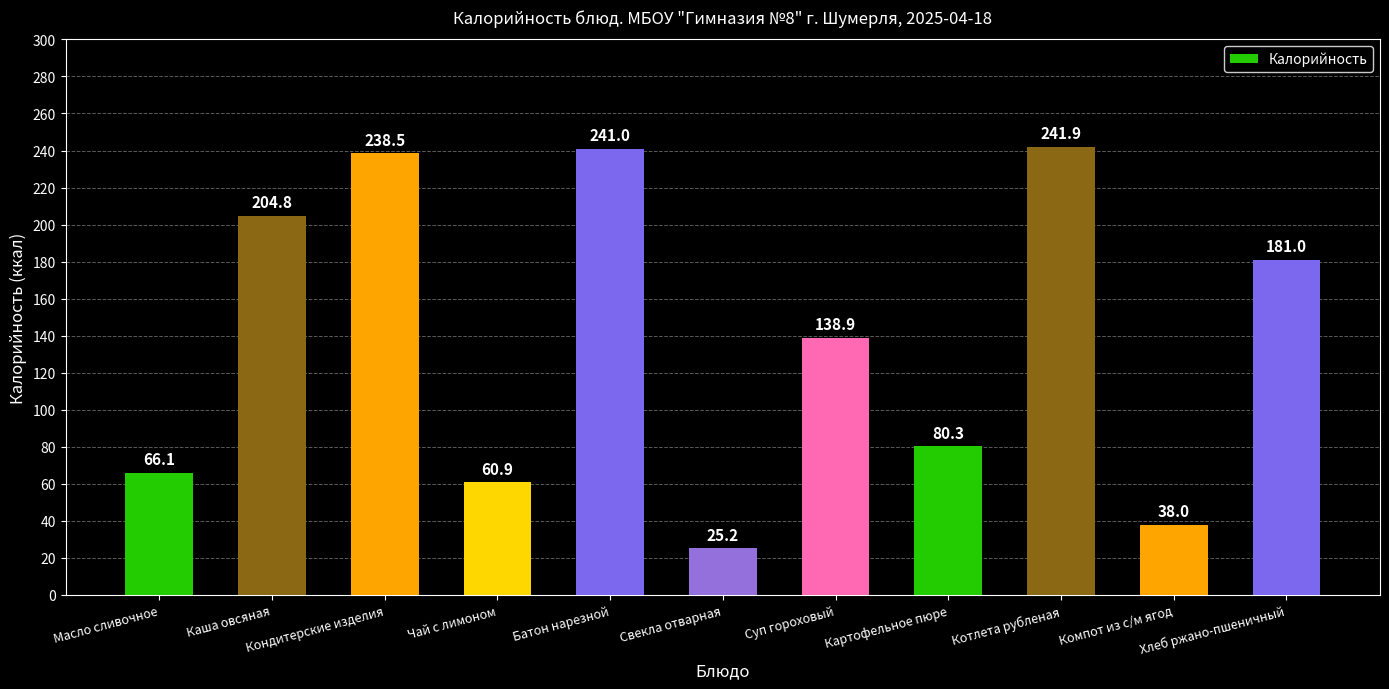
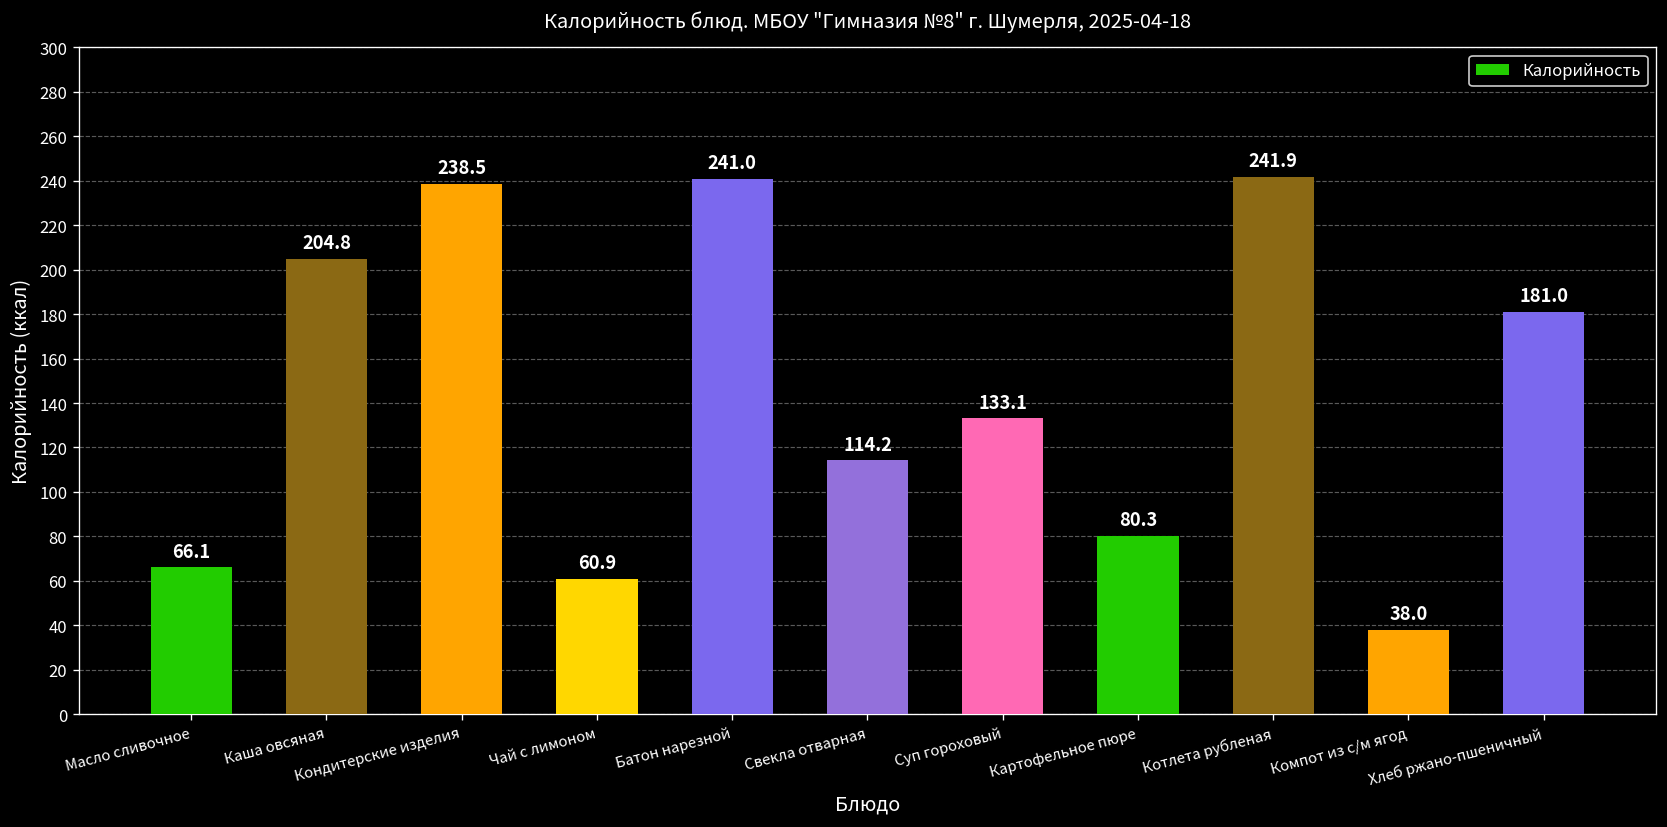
Свекла отварная: 25.2 -> 114.2
Суп гороховый: 138.9 -> 133.1
